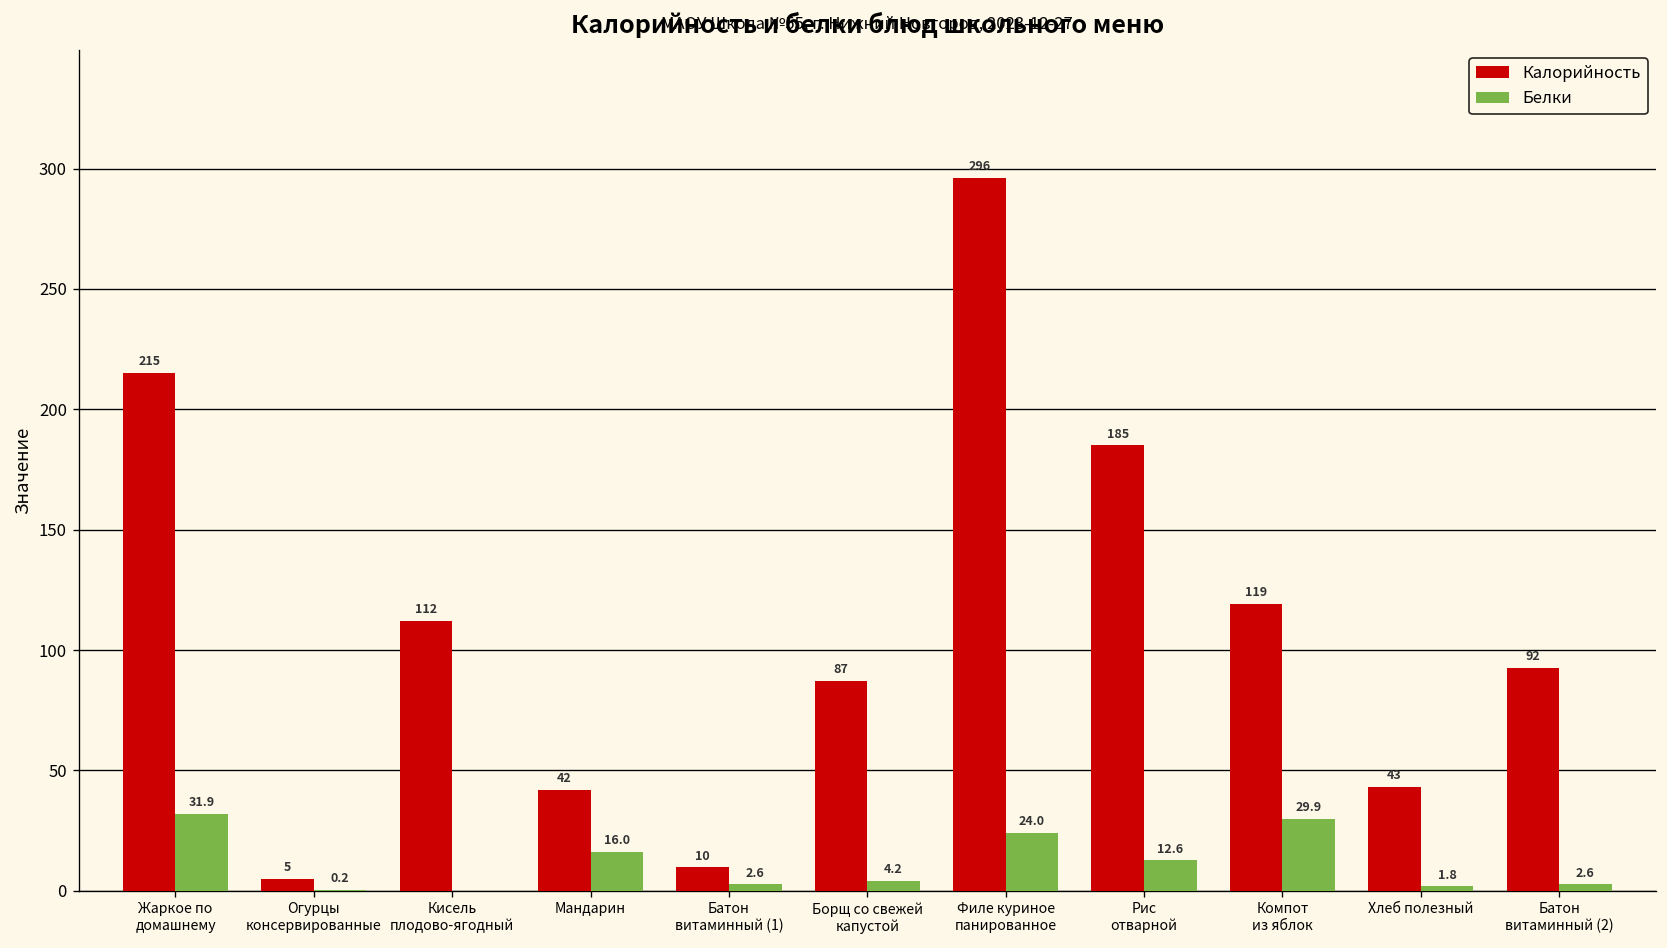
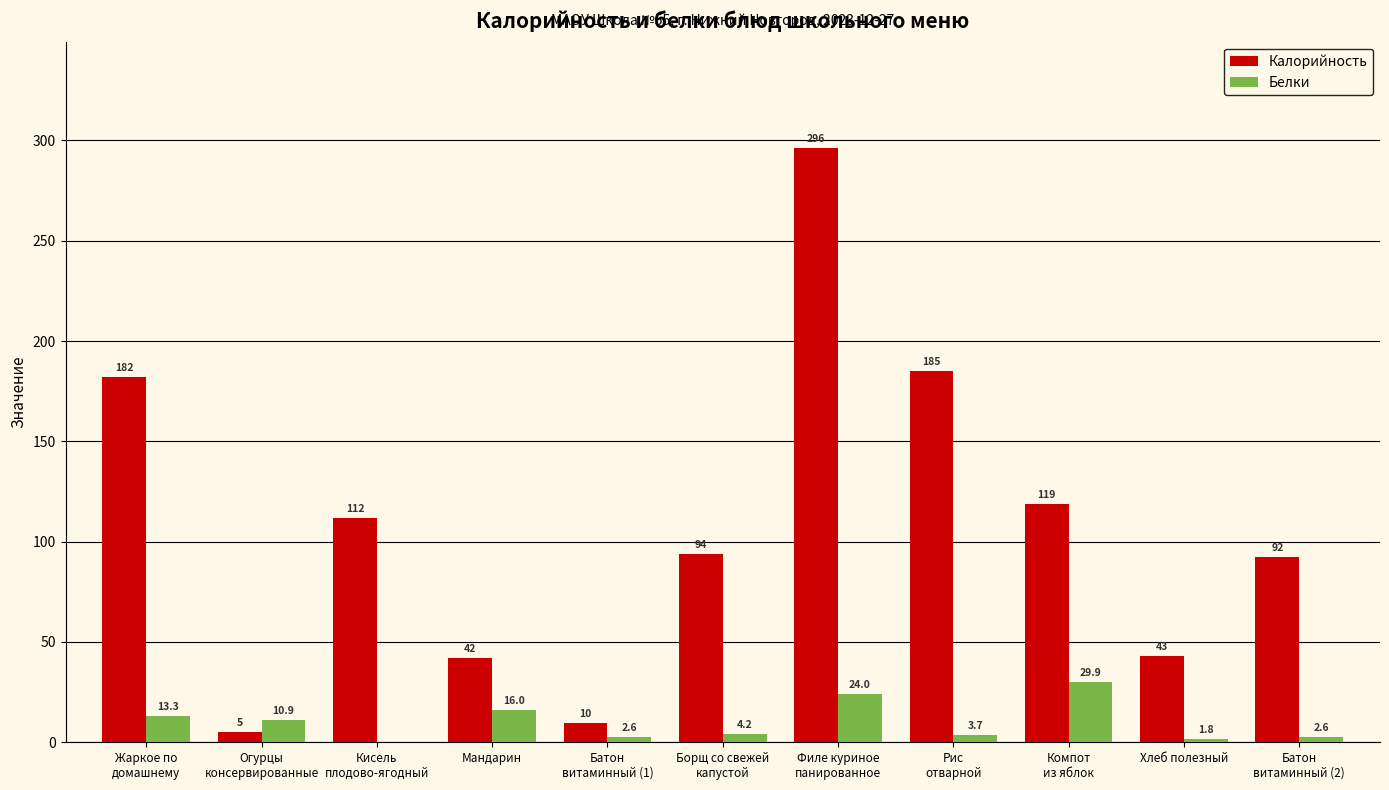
Калорийность, Жаркое по домашнему: 215 -> 182
Белки, Жаркое по домашнему: 31.9 -> 13.3
Белки, Огурцы консервированные: 0.2 -> 10.9
Калорийность, Борщ со свежей капустой: 87 -> 94
Белки, Рис отварной: 12.6 -> 3.7
